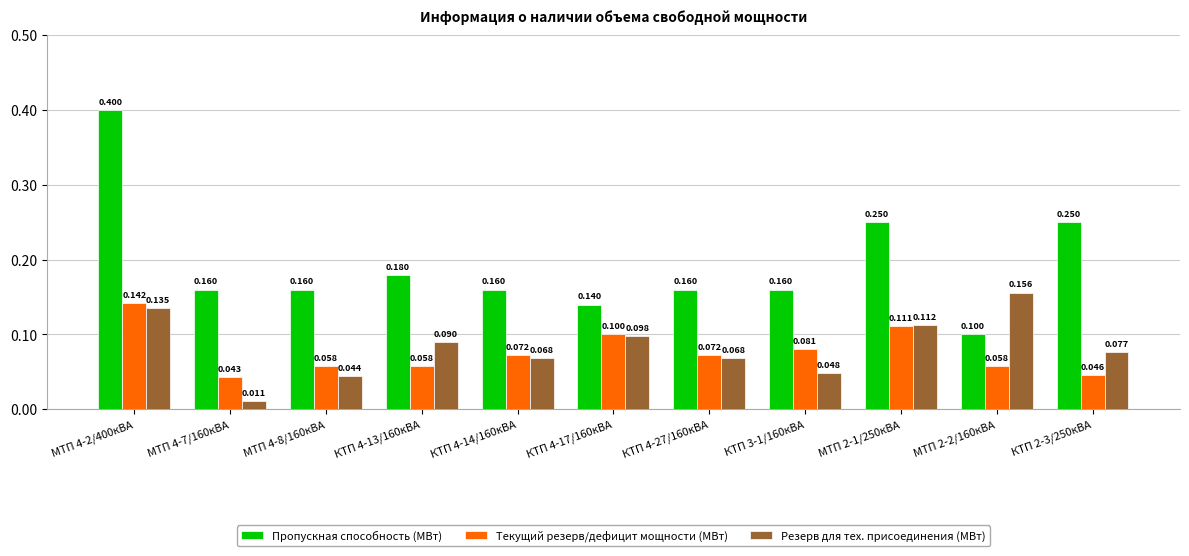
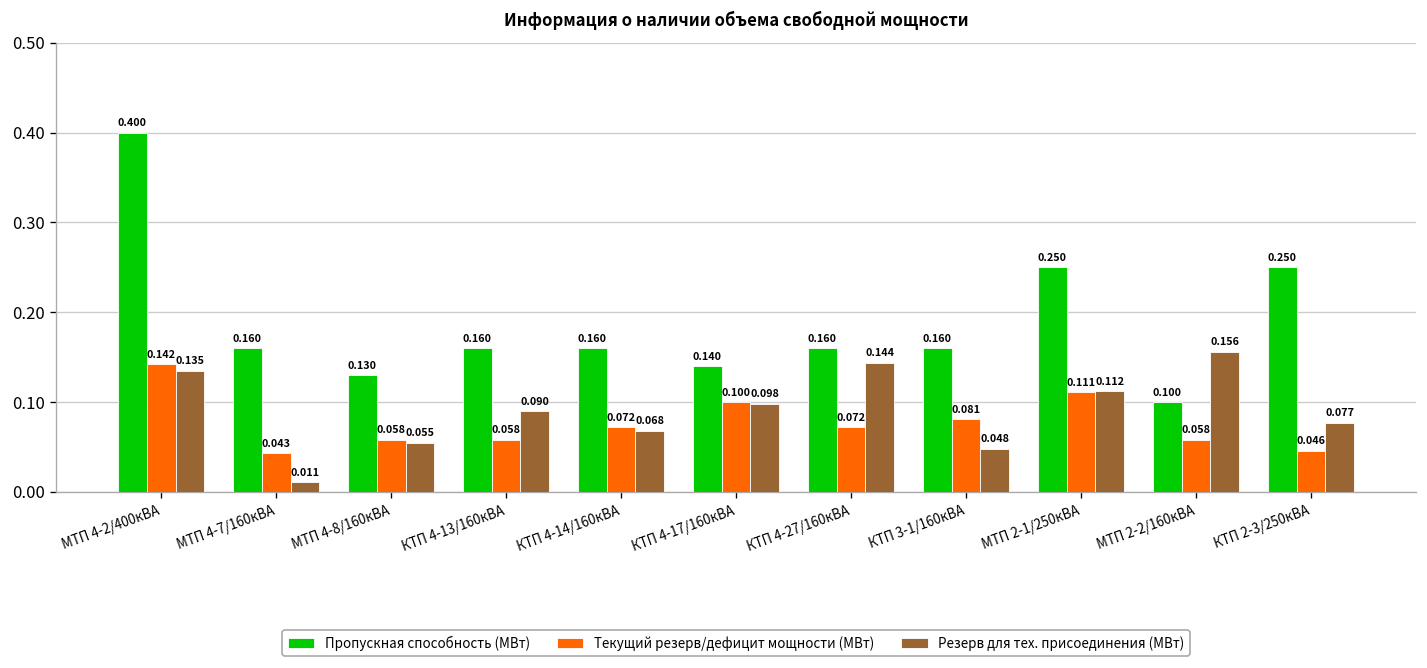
Пропускная способность (МВт), МТП 4-8/160кВА: 0.160 -> 0.130
Резерв для тех. присоединения (МВт), МТП 4-8/160кВА: 0.044 -> 0.055
Пропускная способность (МВт), КТП 4-13/160кВА: 0.180 -> 0.160
Резерв для тех. присоединения (МВт), КТП 4-27/160кВА: 0.068 -> 0.144
